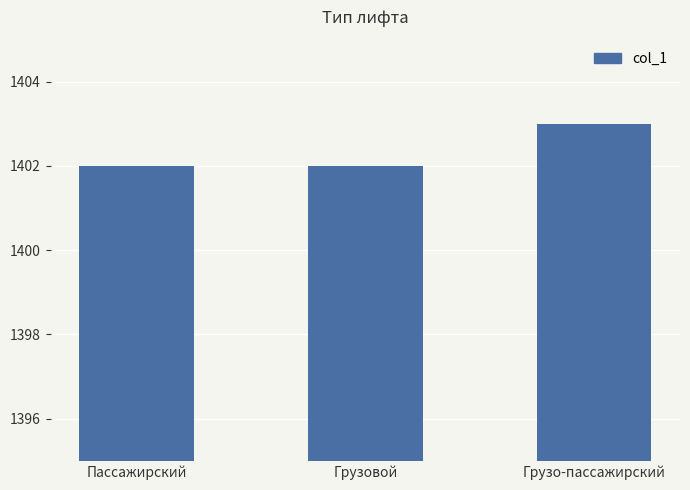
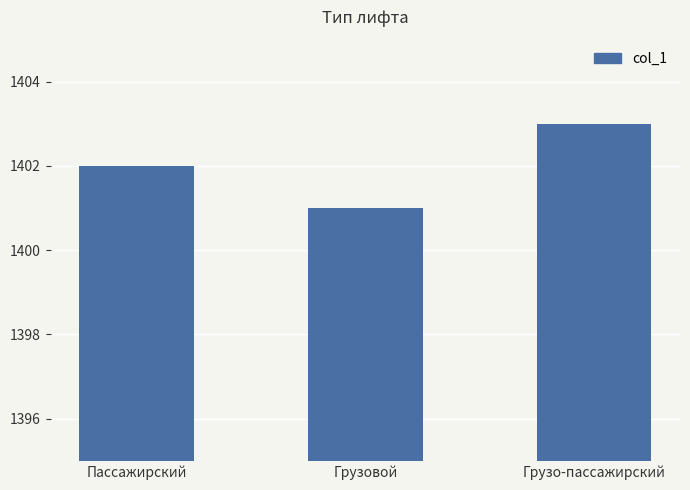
Грузовой: 1402 -> 1401
